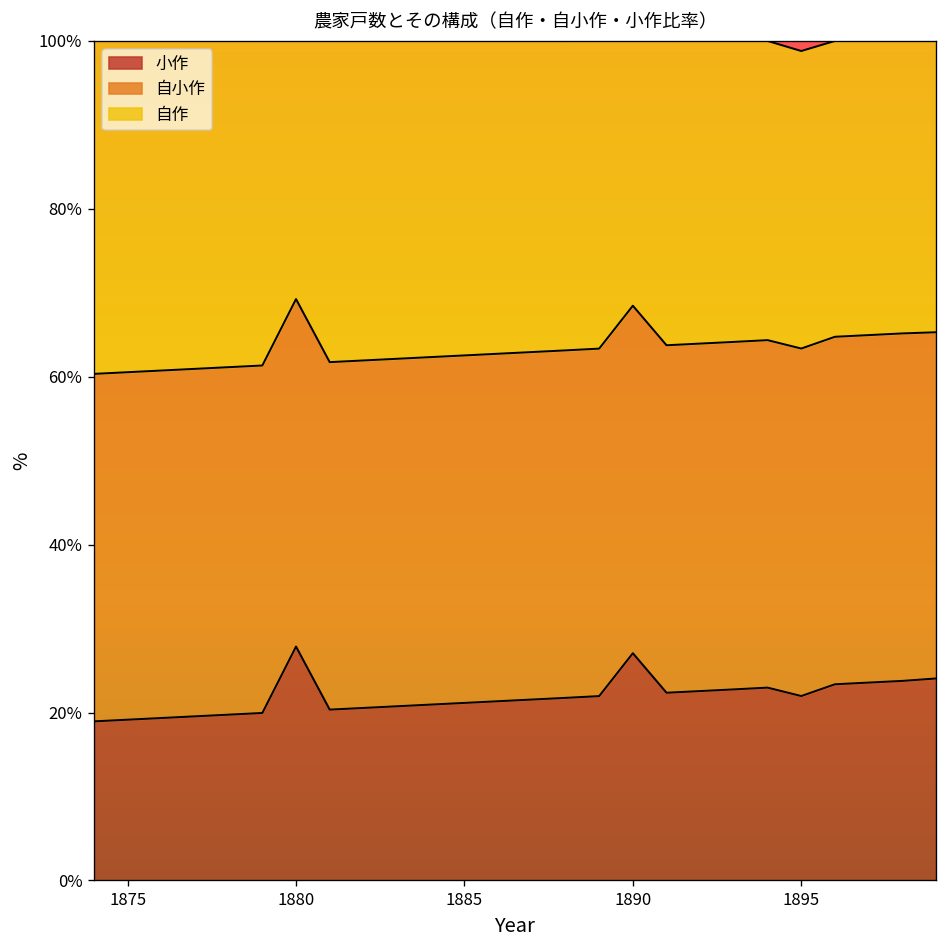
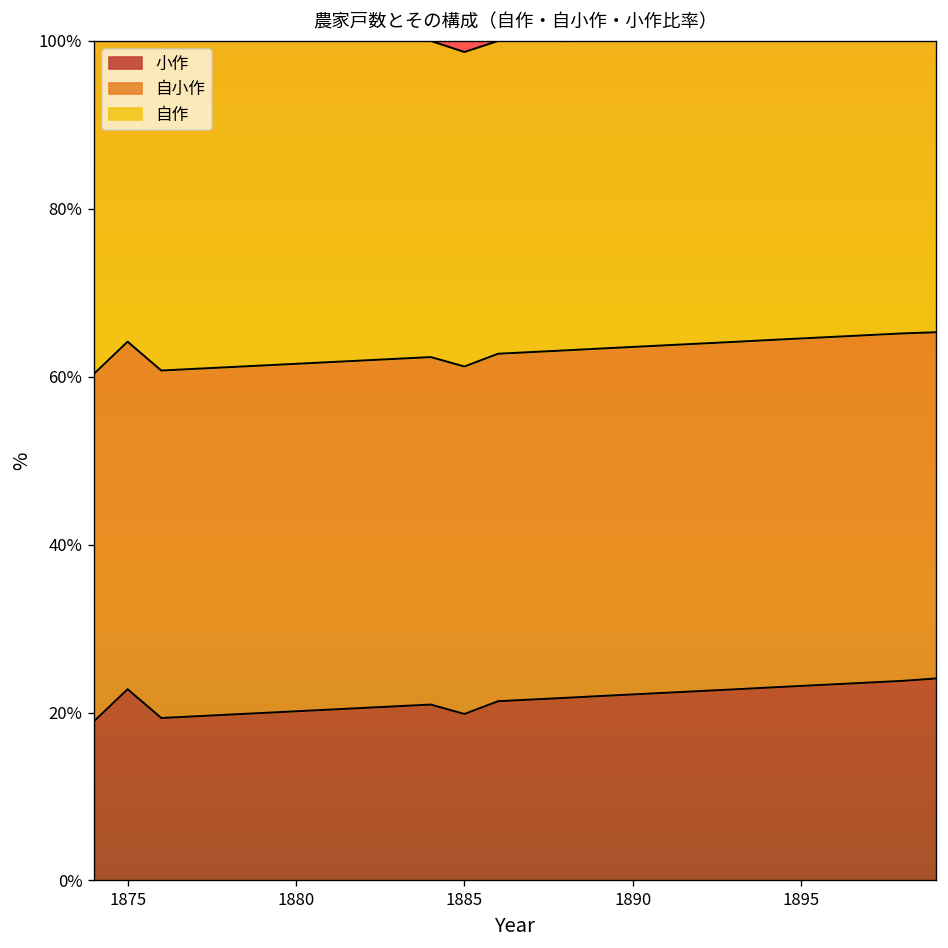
小作, 1875: 19% -> 23%
小作, 1880: 28% -> 20%
小作, 1885: 21% -> 20%
小作, 1890: 27% -> 22%
小作, 1895: 22% -> 23%
